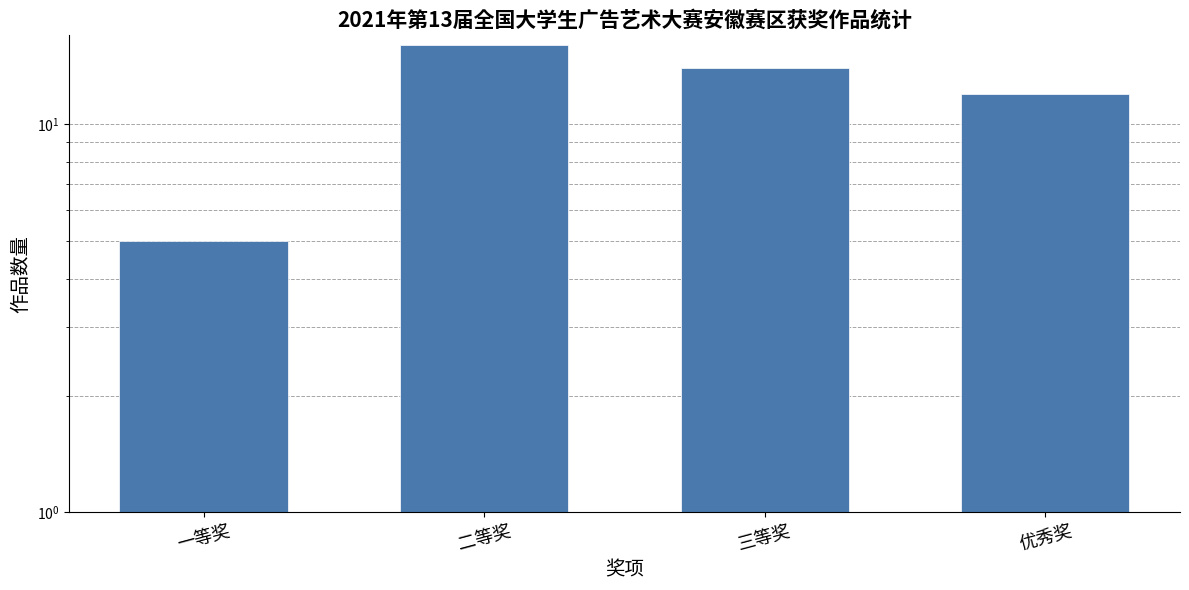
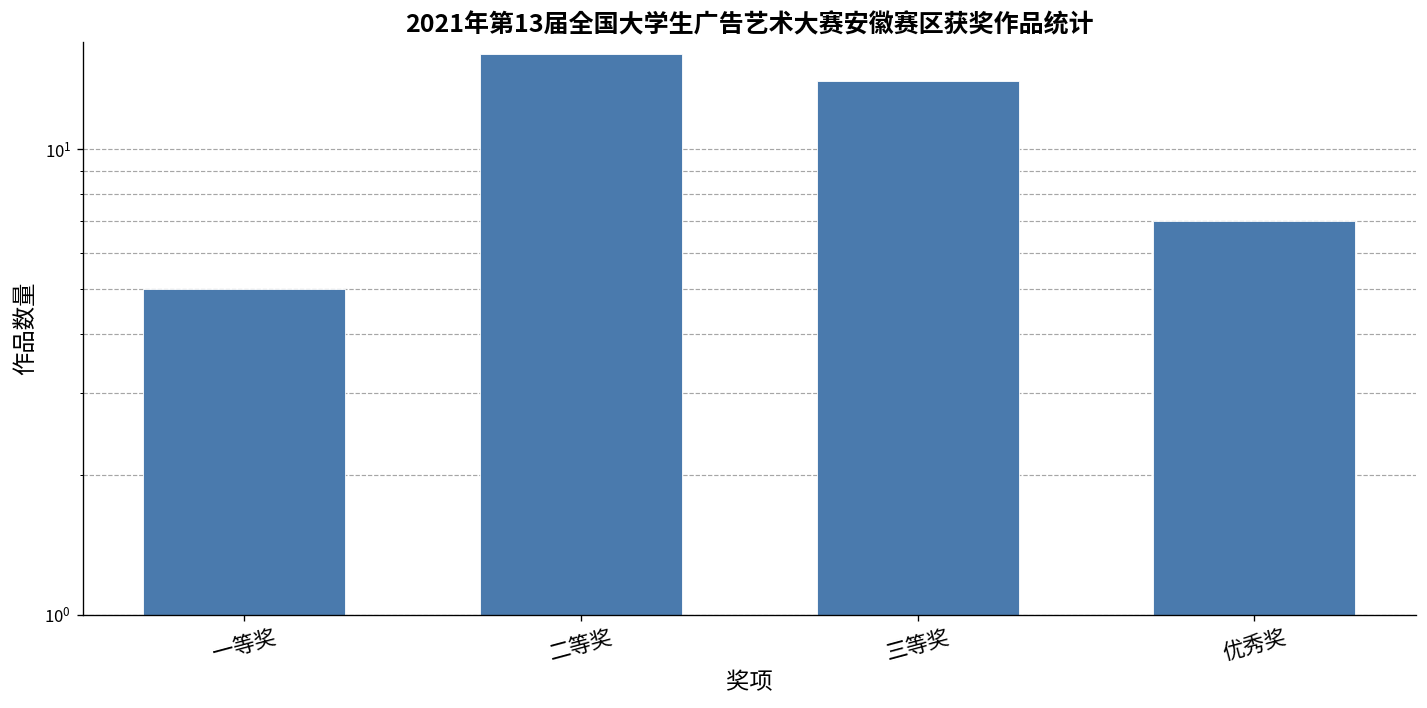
优秀奖: 12 -> 7
